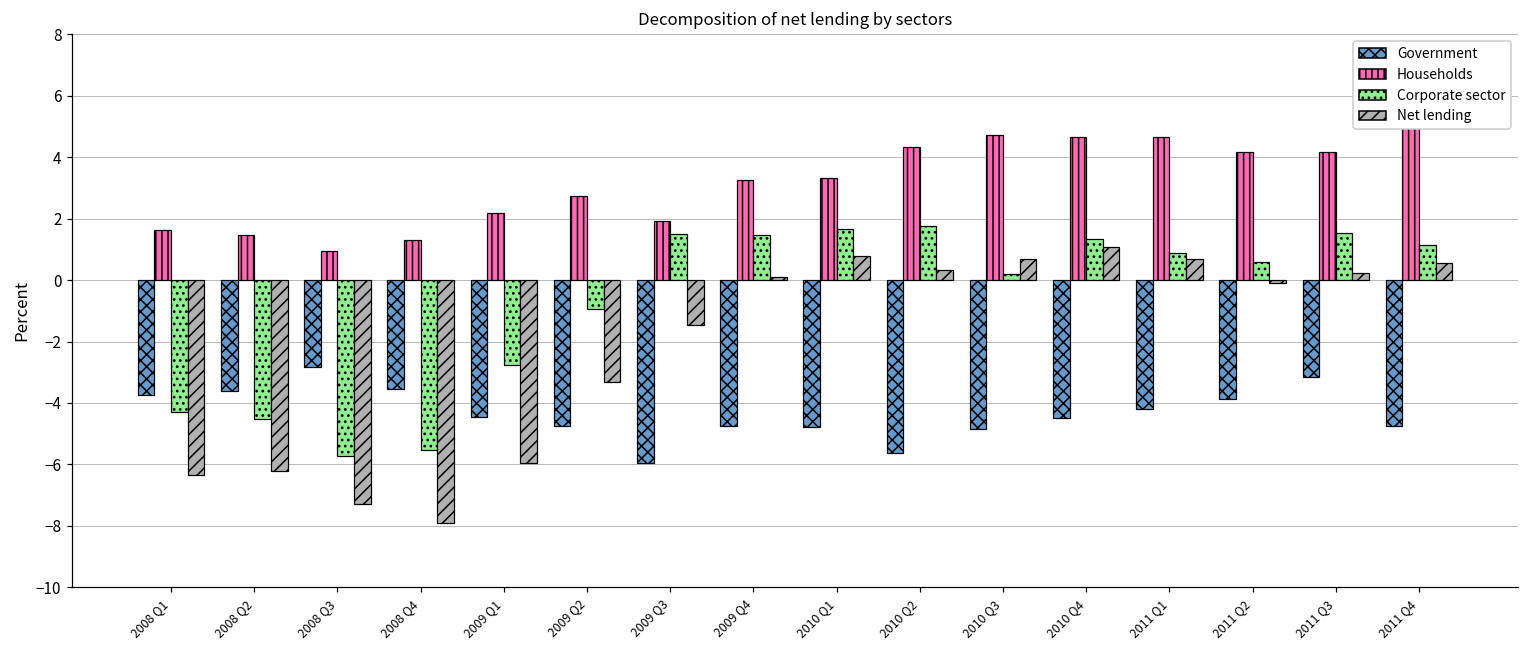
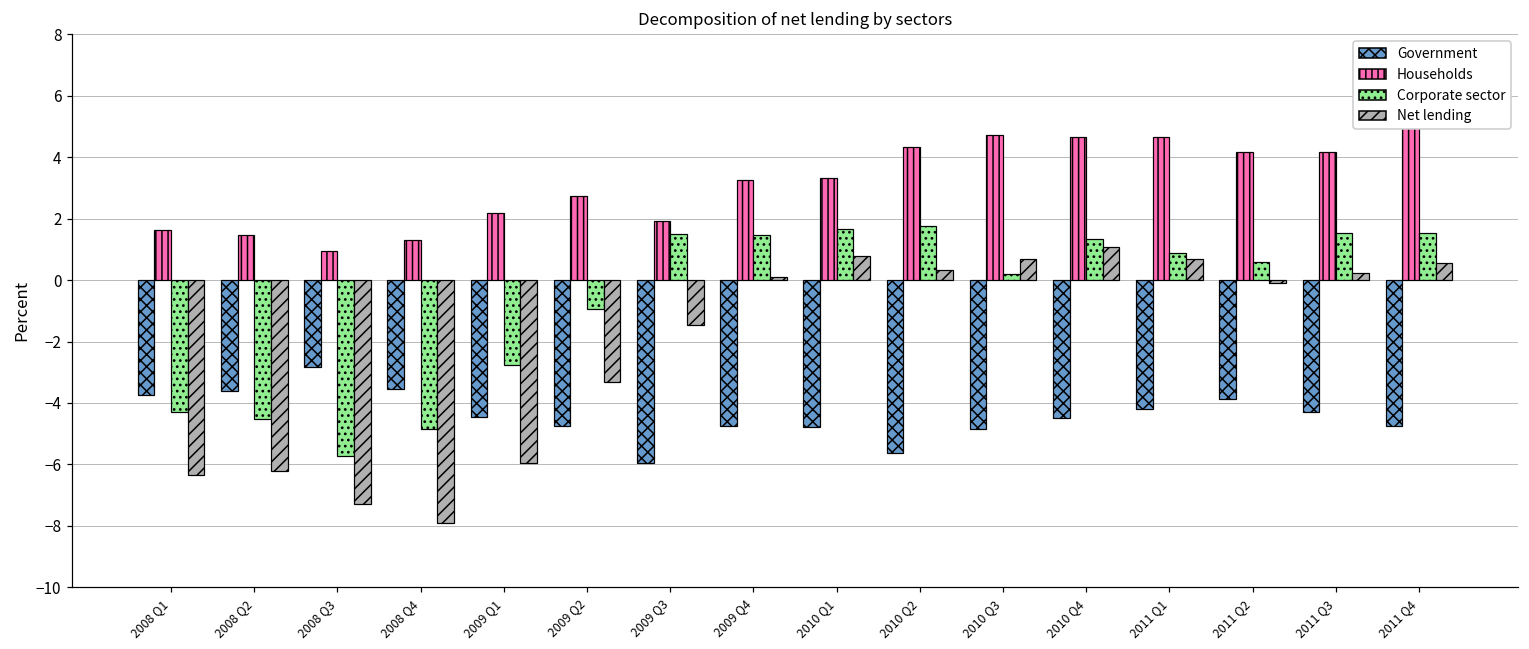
Corporate sector, 2008 Q4: -5.5 -> -4.9
Government, 2011 Q3: -3.1 -> -4.3
Corporate sector, 2011 Q4: 1.1 -> 1.5
